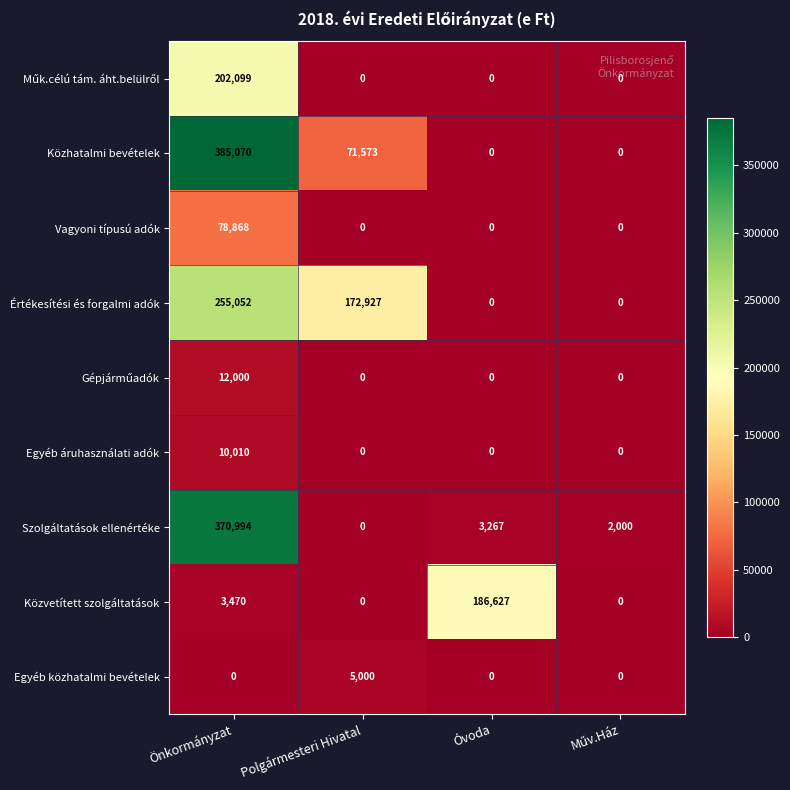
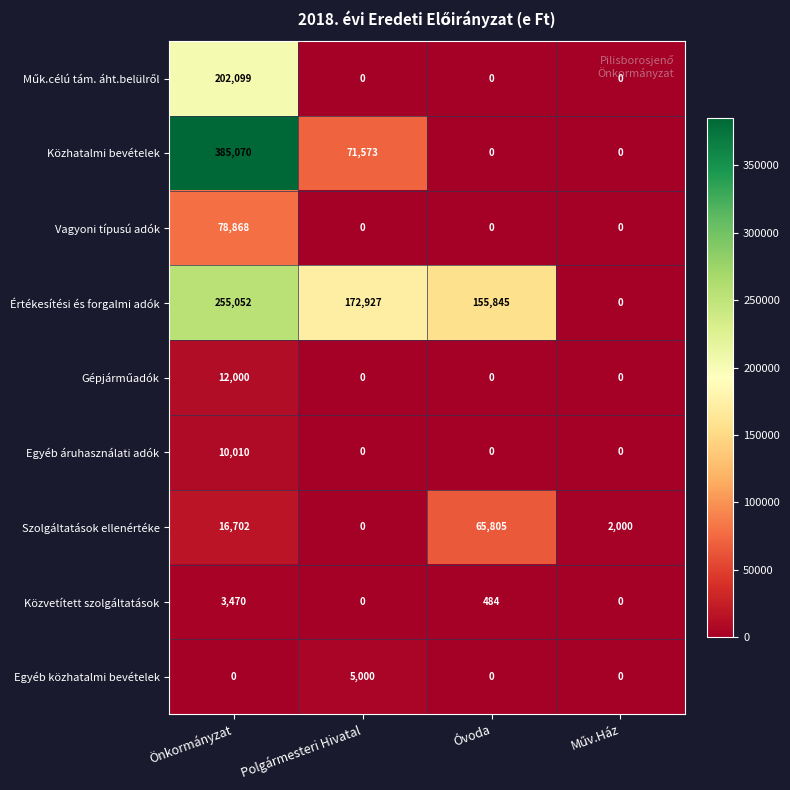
Értékesítési és forgalmi adók, Óvoda: 0 -> 155,845
Szolgáltatások ellenértéke, Önkormányzat: 370,994 -> 16,702
Szolgáltatások ellenértéke, Óvoda: 3,267 -> 65,805
Közvetített szolgáltatások, Óvoda: 186,627 -> 484
